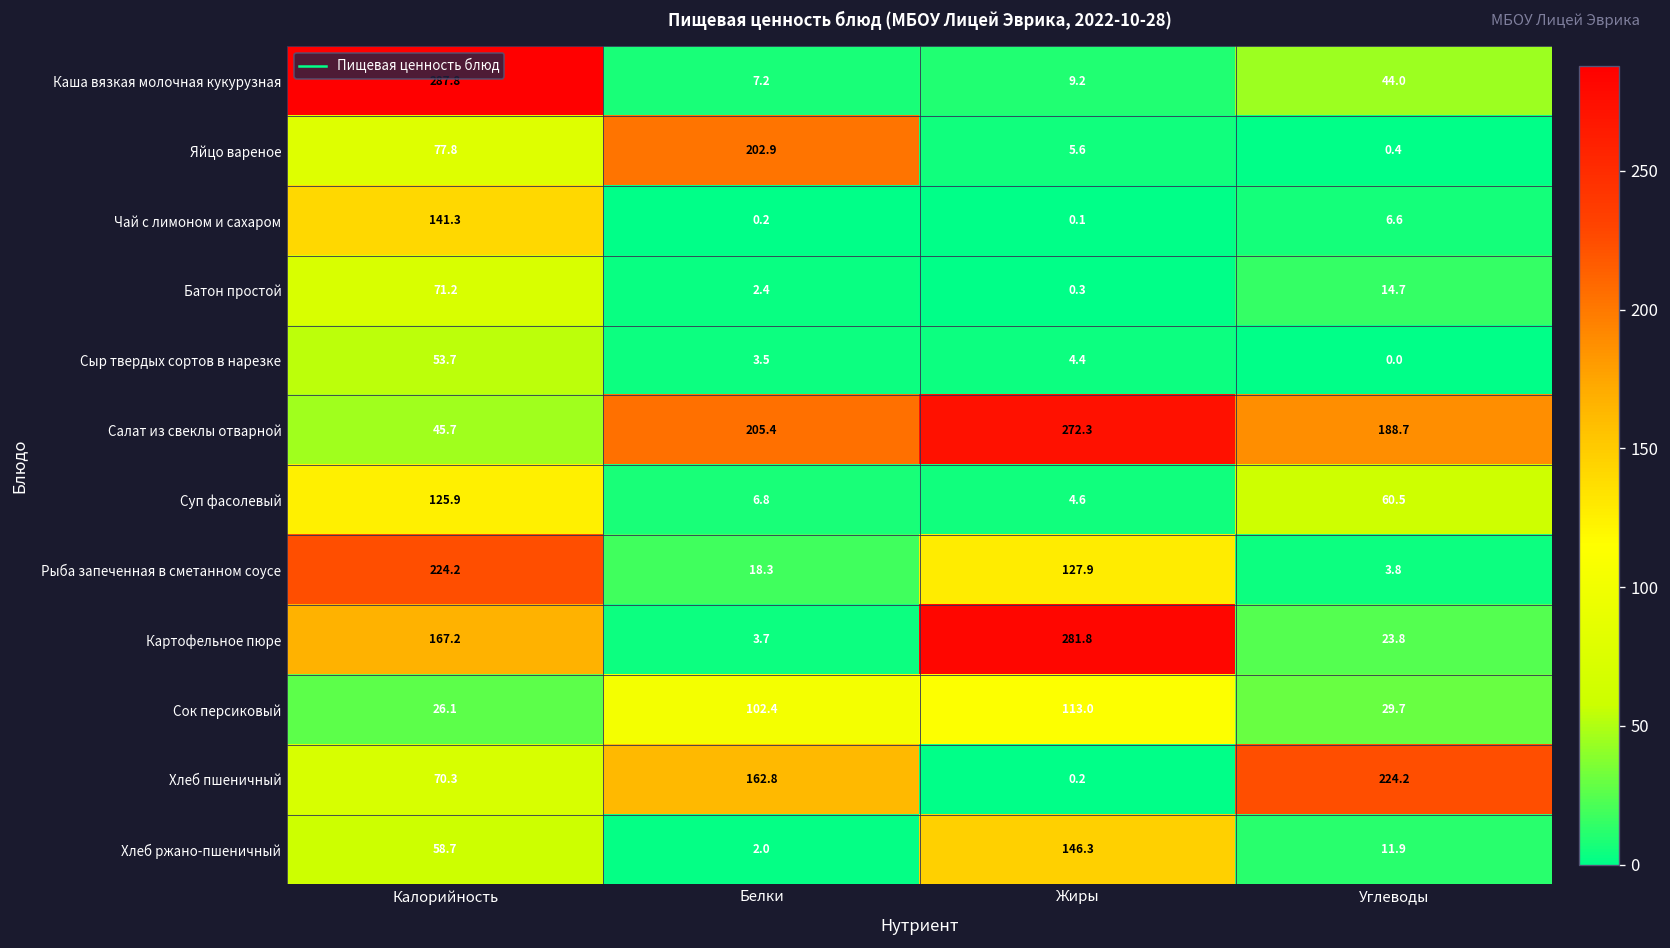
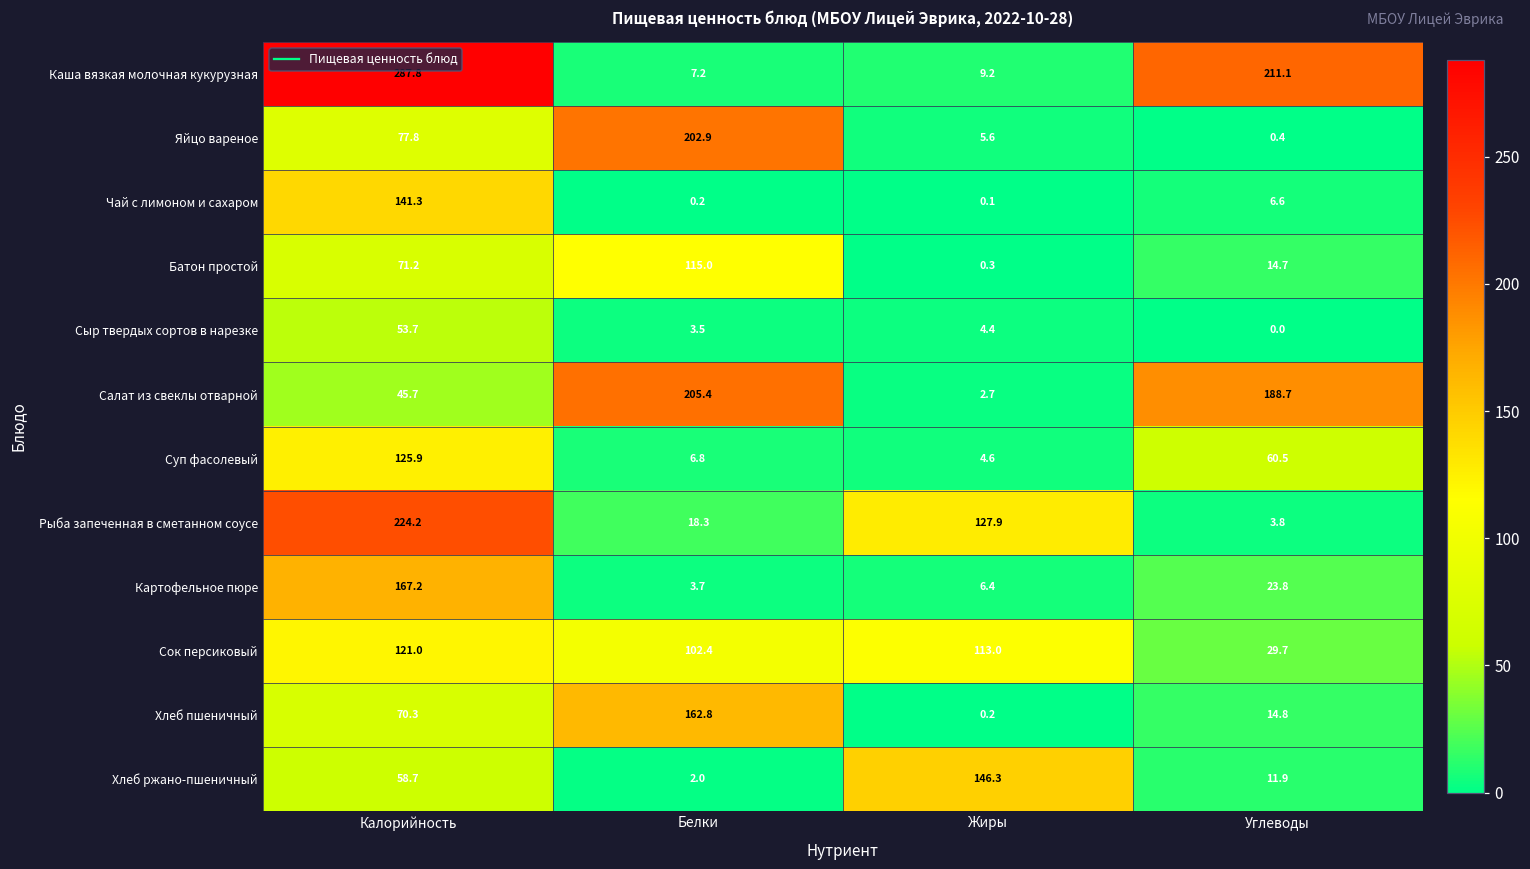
Каша вязкая молочная кукурузная, Углеводы: 44.0 -> 211.1
Батон простой, Белки: 2.4 -> 115.0
Салат из свеклы отварной, Жиры: 272.3 -> 2.7
Картофельное пюре, Жиры: 281.8 -> 6.4
Сок персиковый, Калорийность: 26.1 -> 121.0
Хлеб пшеничный, Углеводы: 224.2 -> 14.8
